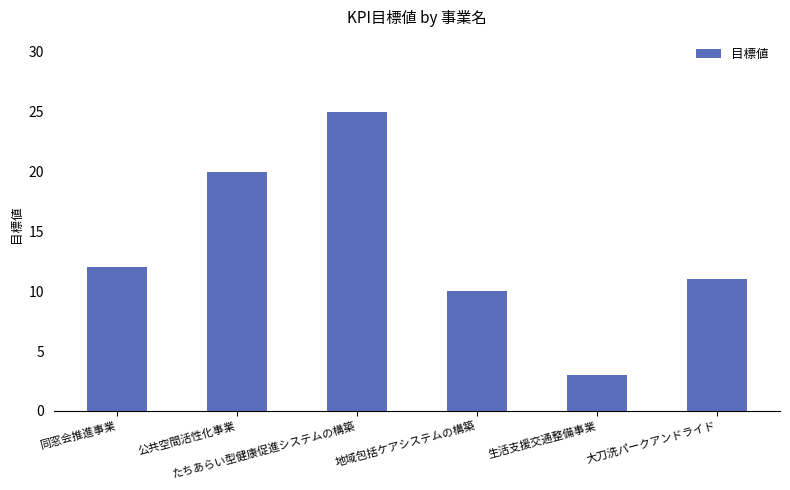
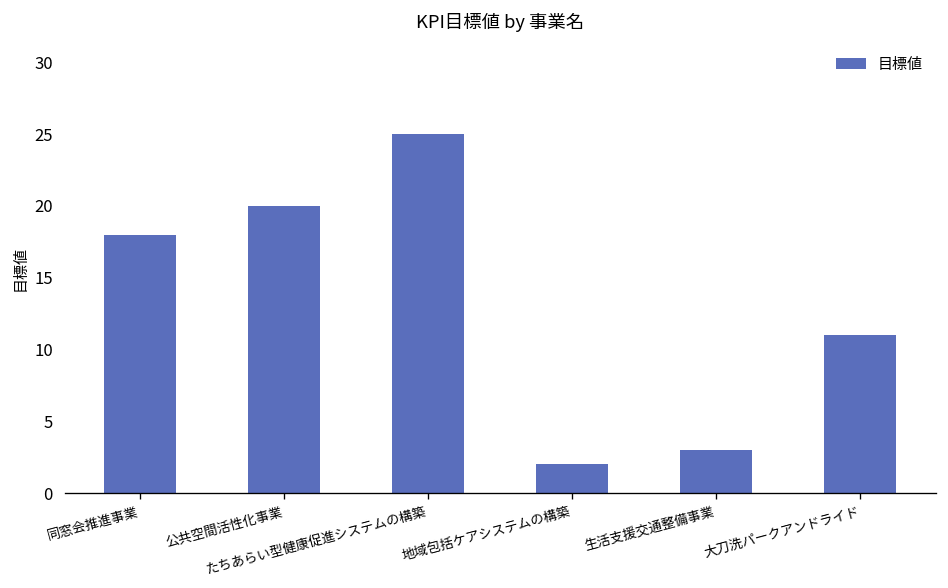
同窓会推進事業: 12 -> 18
地域包括ケアシステムの構築: 10 -> 2
